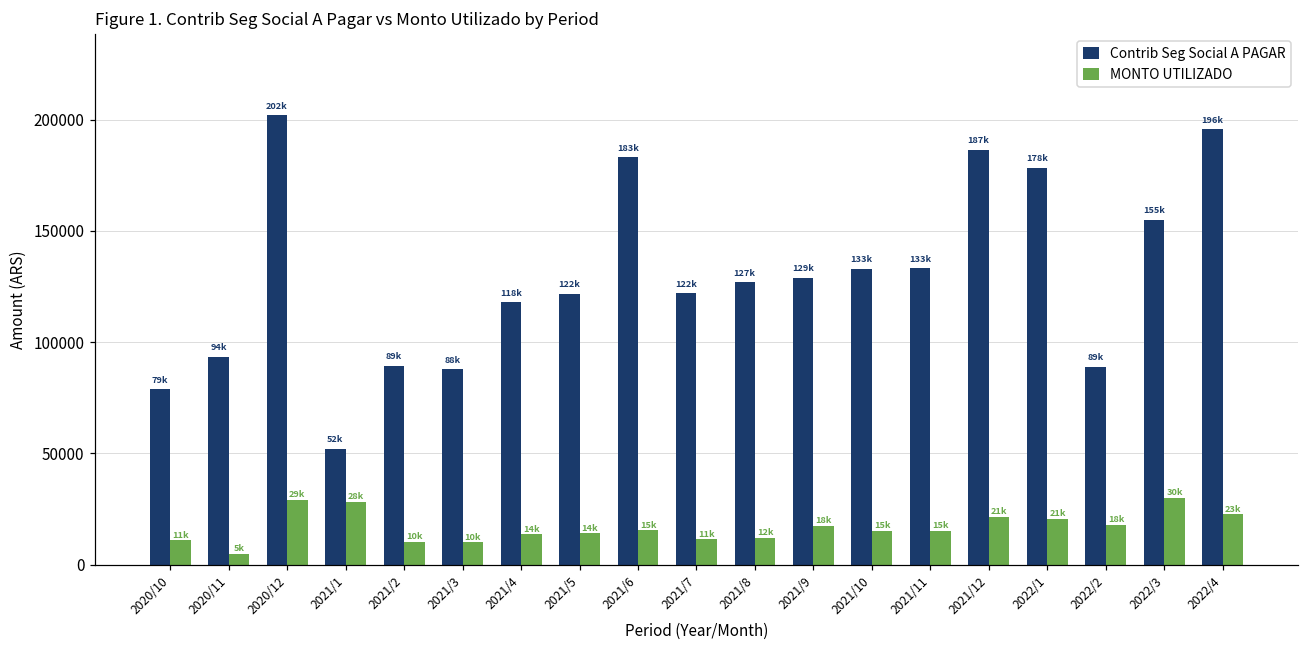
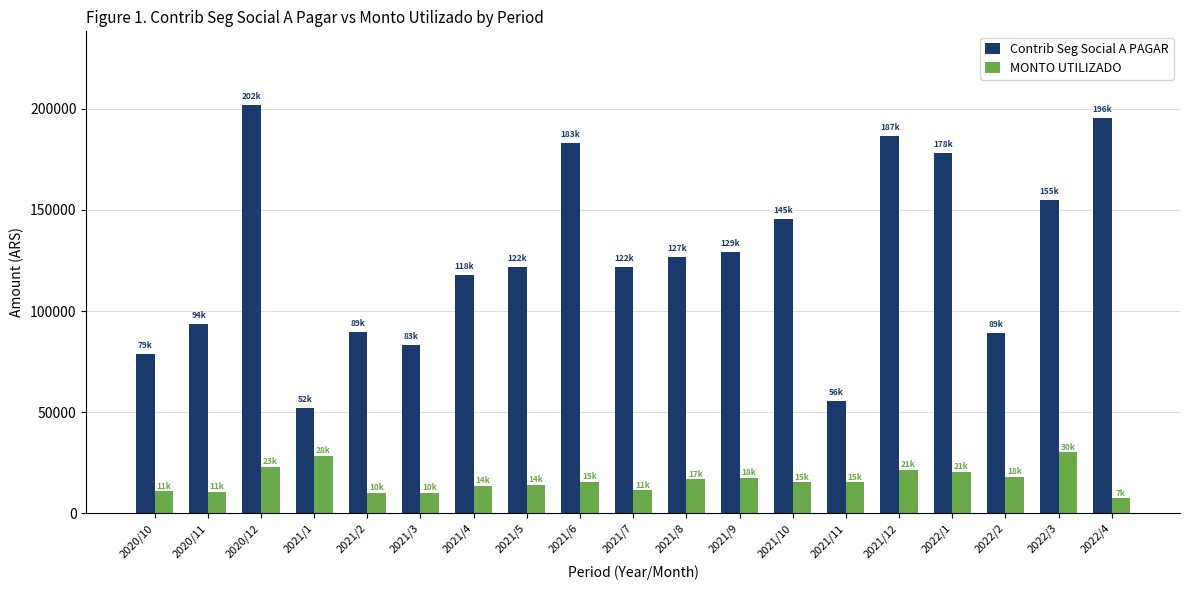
MONTO UTILIZADO, 2020/11: 5k -> 11k
MONTO UTILIZADO, 2020/12: 29k -> 23k
Contrib Seg Social A PAGAR, 2021/3: 88k -> 83k
MONTO UTILIZADO, 2021/8: 12k -> 17k
Contrib Seg Social A PAGAR, 2021/10: 133k -> 145k
Contrib Seg Social A PAGAR, 2021/11: 133k -> 56k
MONTO UTILIZADO, 2022/4: 23k -> 7k
